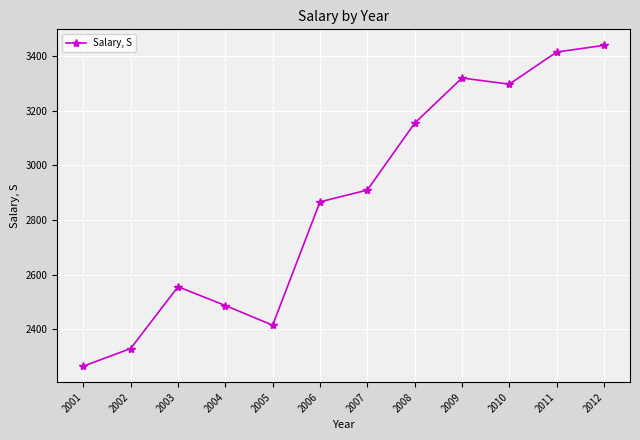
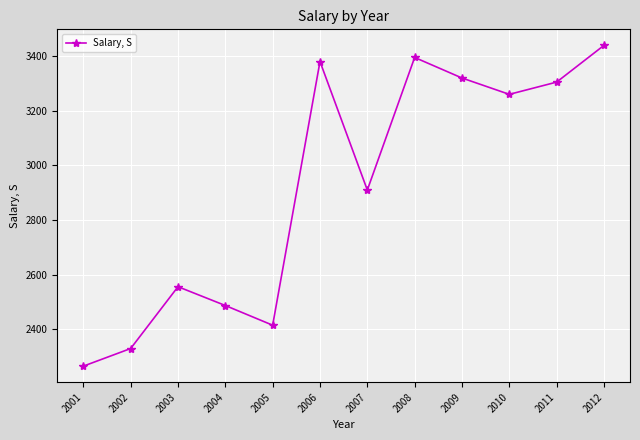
2006: 2870 -> 3380
2008: 3150 -> 3400
2010: 3300 -> 3260
2011: 3420 -> 3310
